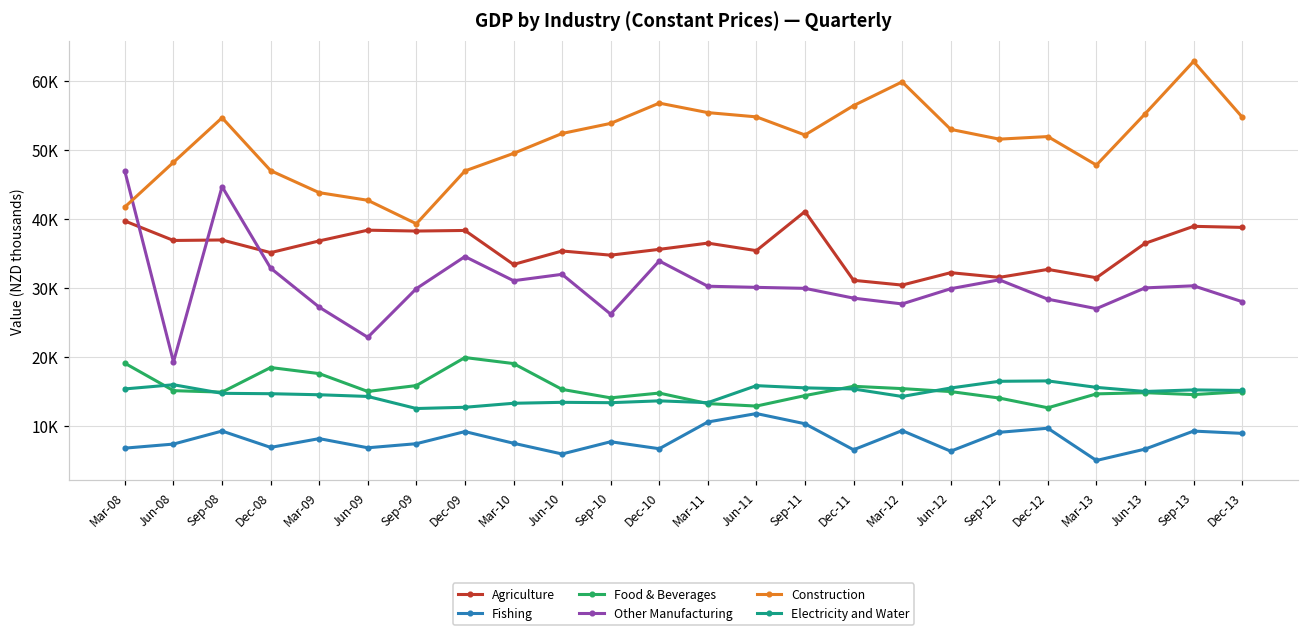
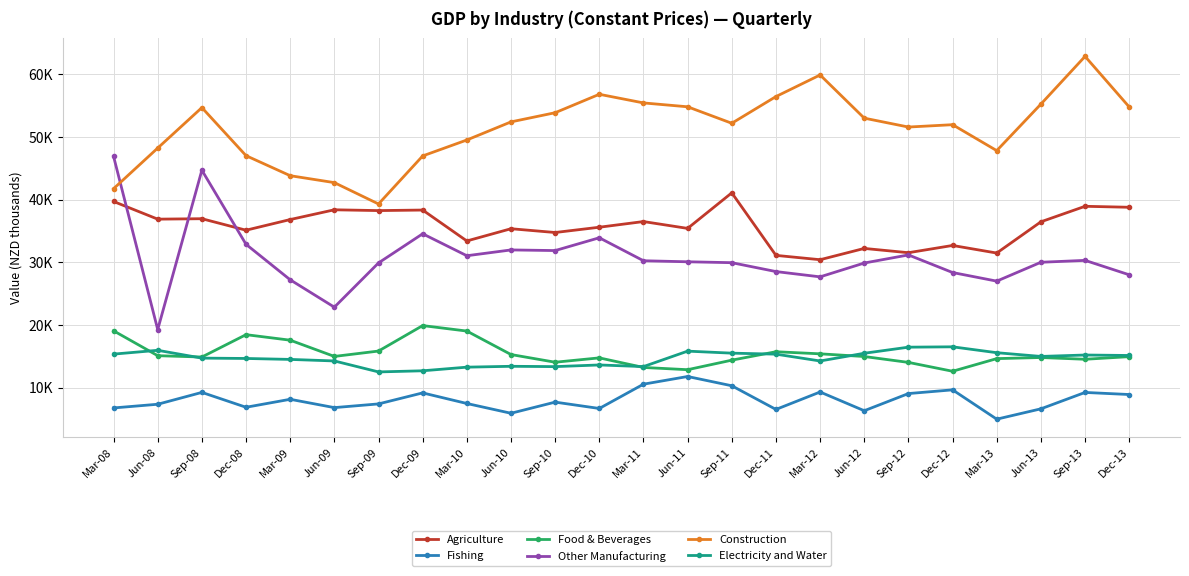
Other Manufacturing, Sep-10: 26000 -> 32000
